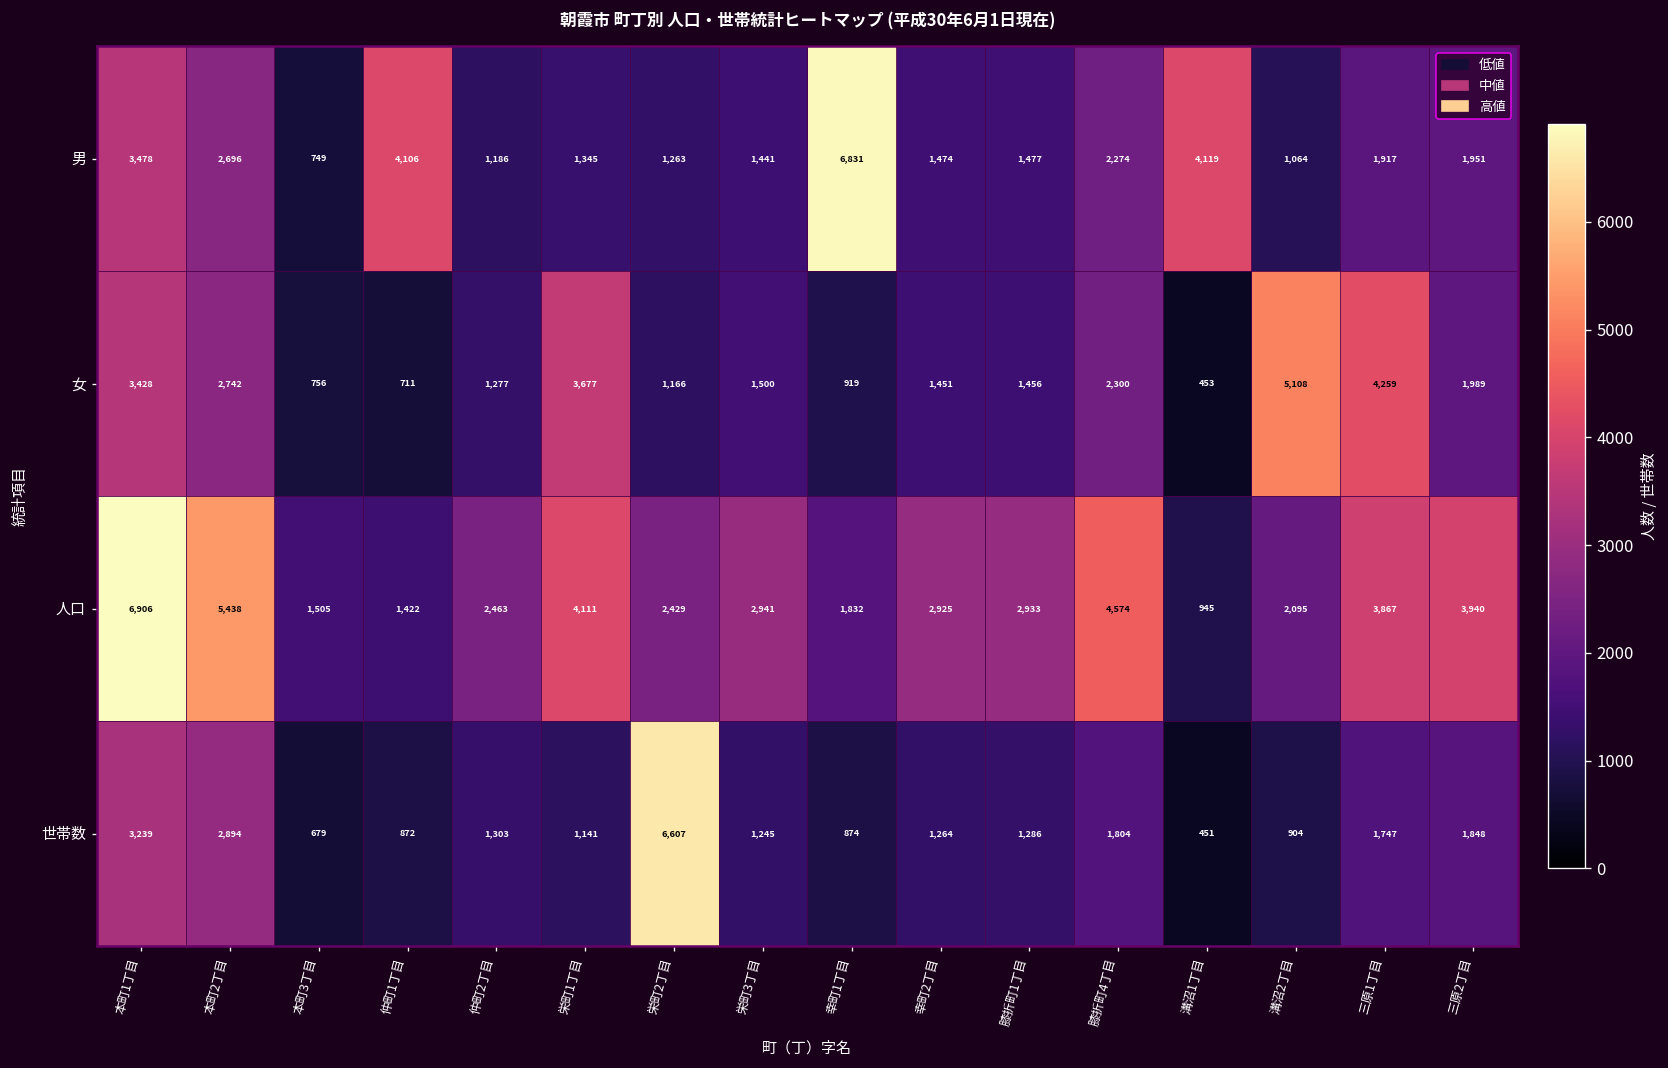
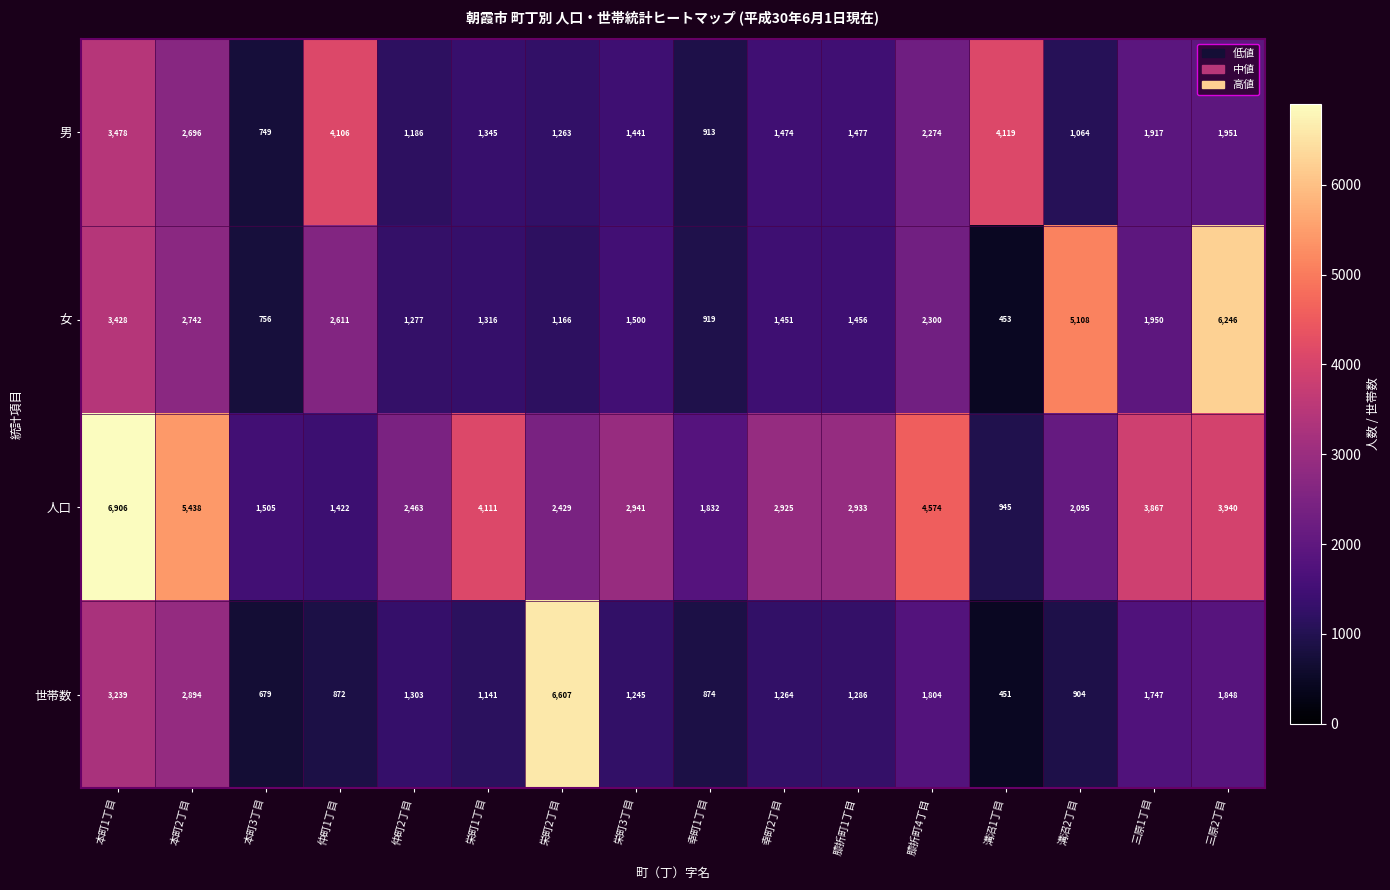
男, 幸町1丁目: 6,831 -> 913
女, 仲町1丁目: 711 -> 2,611
女, 栄町1丁目: 3,677 -> 1,316
女, 三原1丁目: 4,259 -> 1,950
女, 三原2丁目: 1,989 -> 6,246
